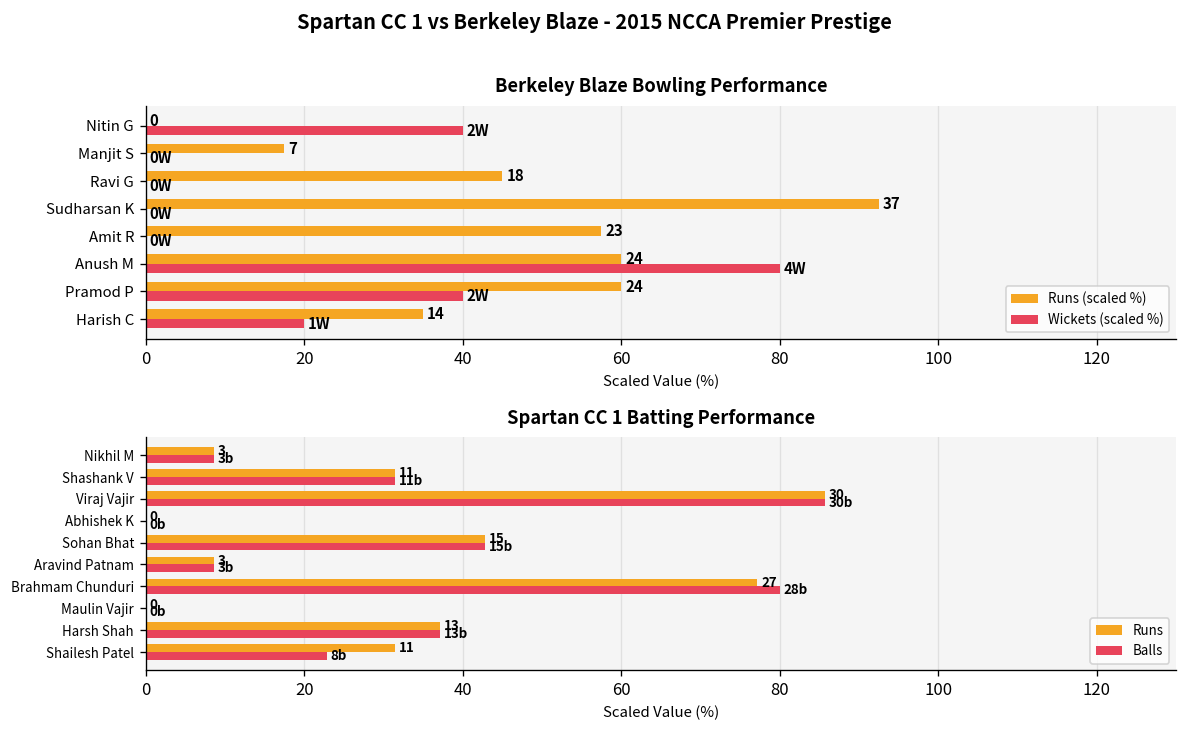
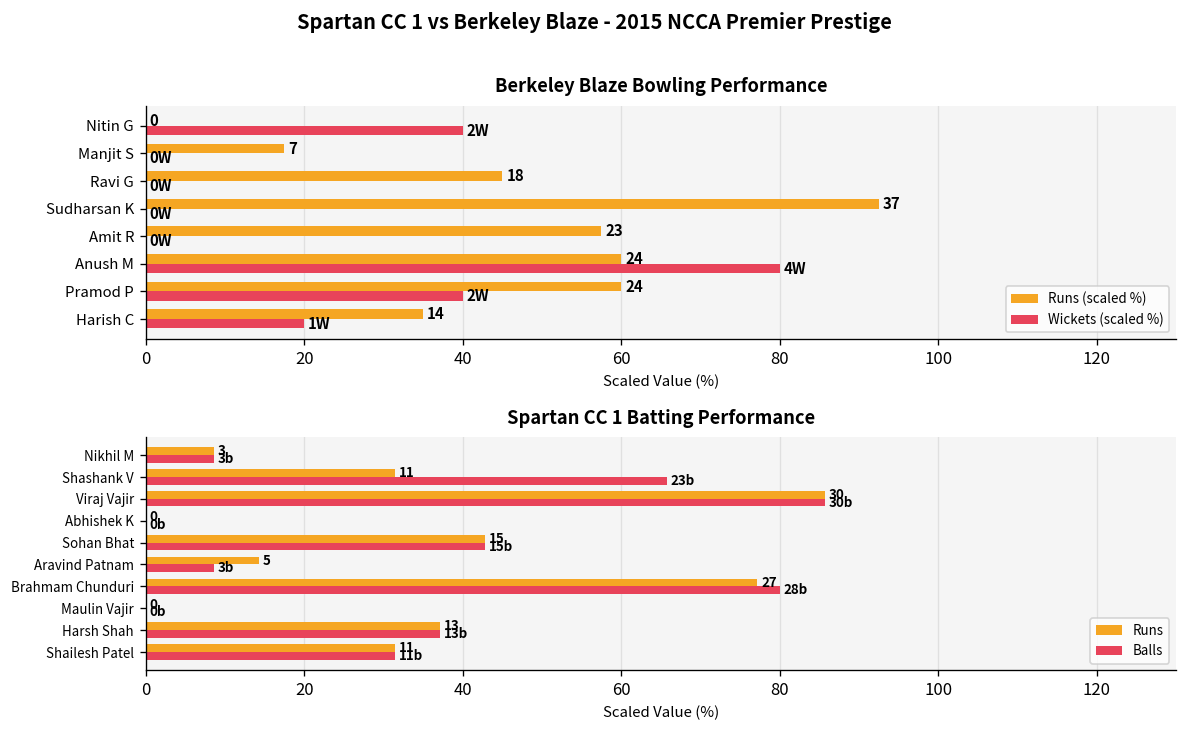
Spartan CC 1 Batting Performance, Balls, Shashank V: 11b -> 23b
Spartan CC 1 Batting Performance, Runs, Aravind Patnam: 3 -> 5
Spartan CC 1 Batting Performance, Balls, Shailesh Patel: 8b -> 11b
